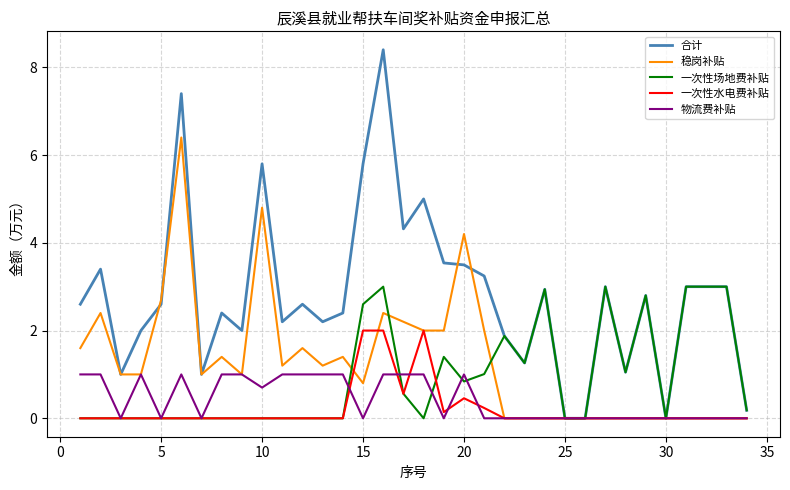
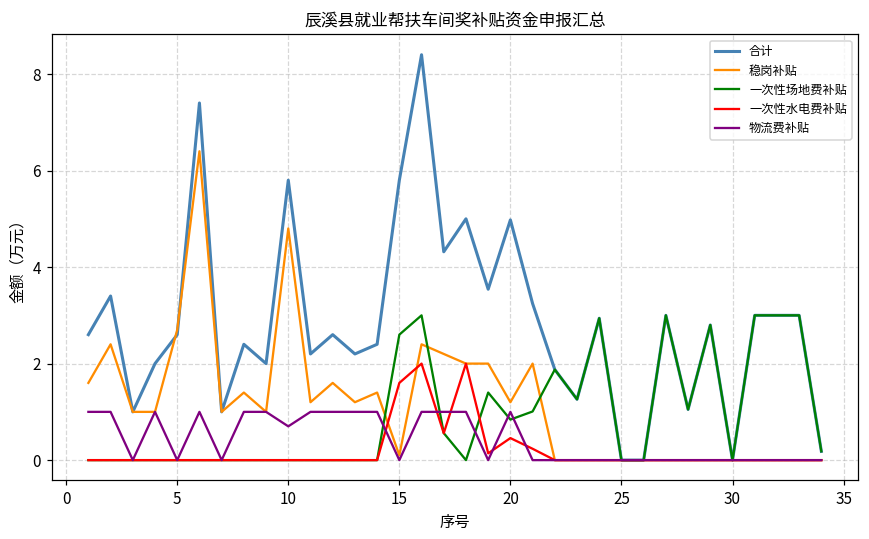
稳岗补贴, 15: 0.8 -> 0.1
一次性水电费补贴, 15: 2.0 -> 1.6
合计, 20: 3.5 -> 5.0
稳岗补贴, 20: 4.2 -> 1.2
